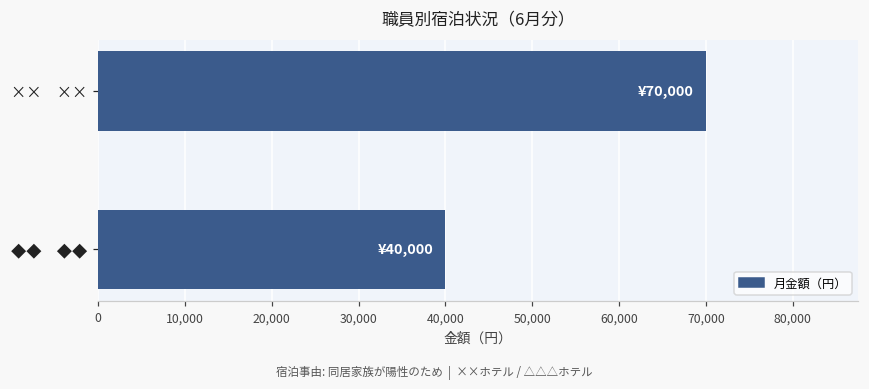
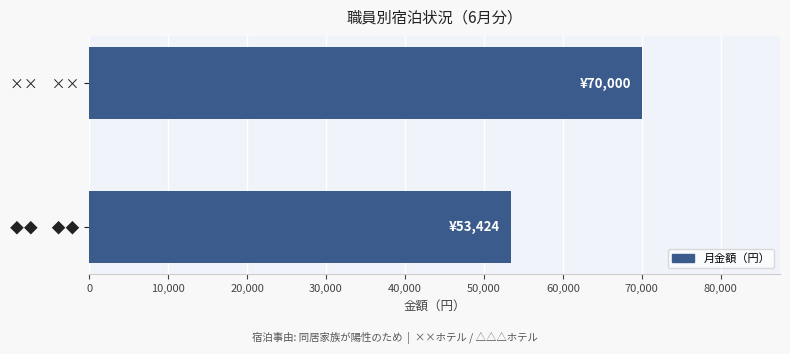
◆◆ ◆◆: ¥40,000 -> ¥53,424
